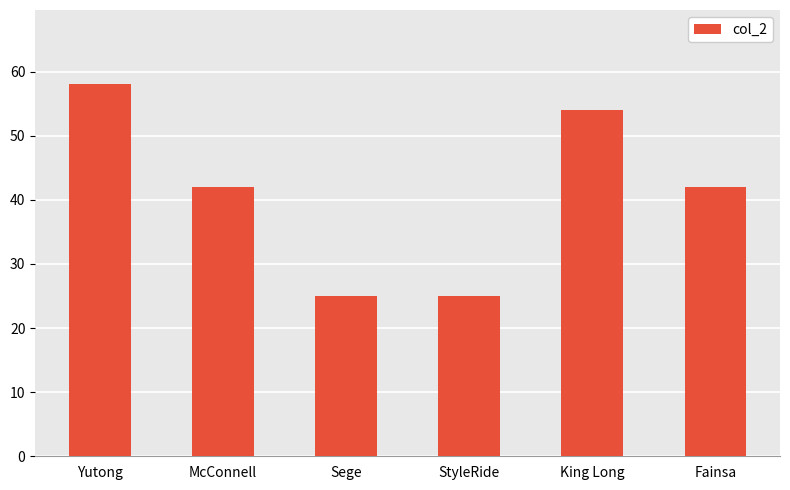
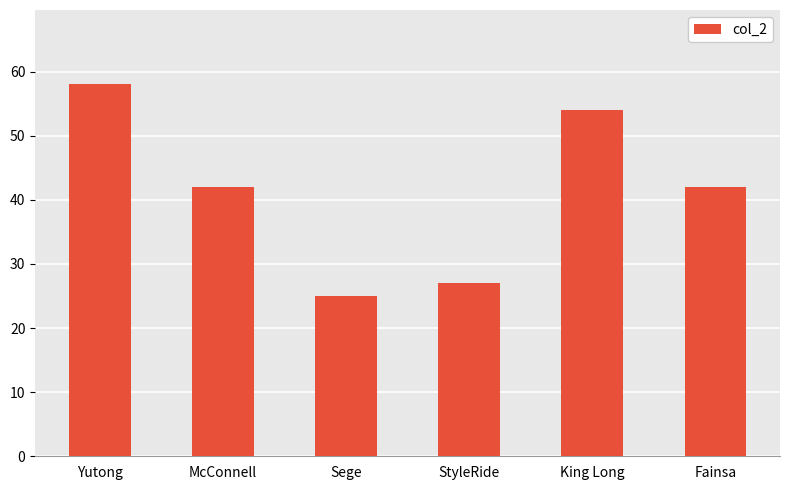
StyleRide: 25 -> 27
